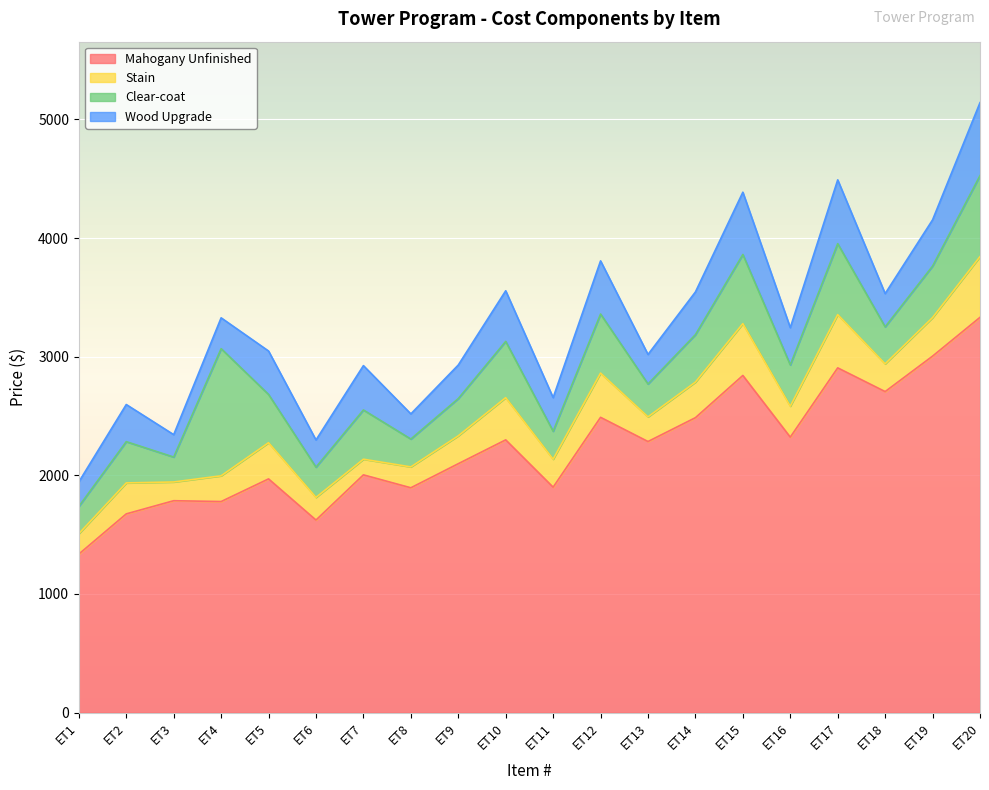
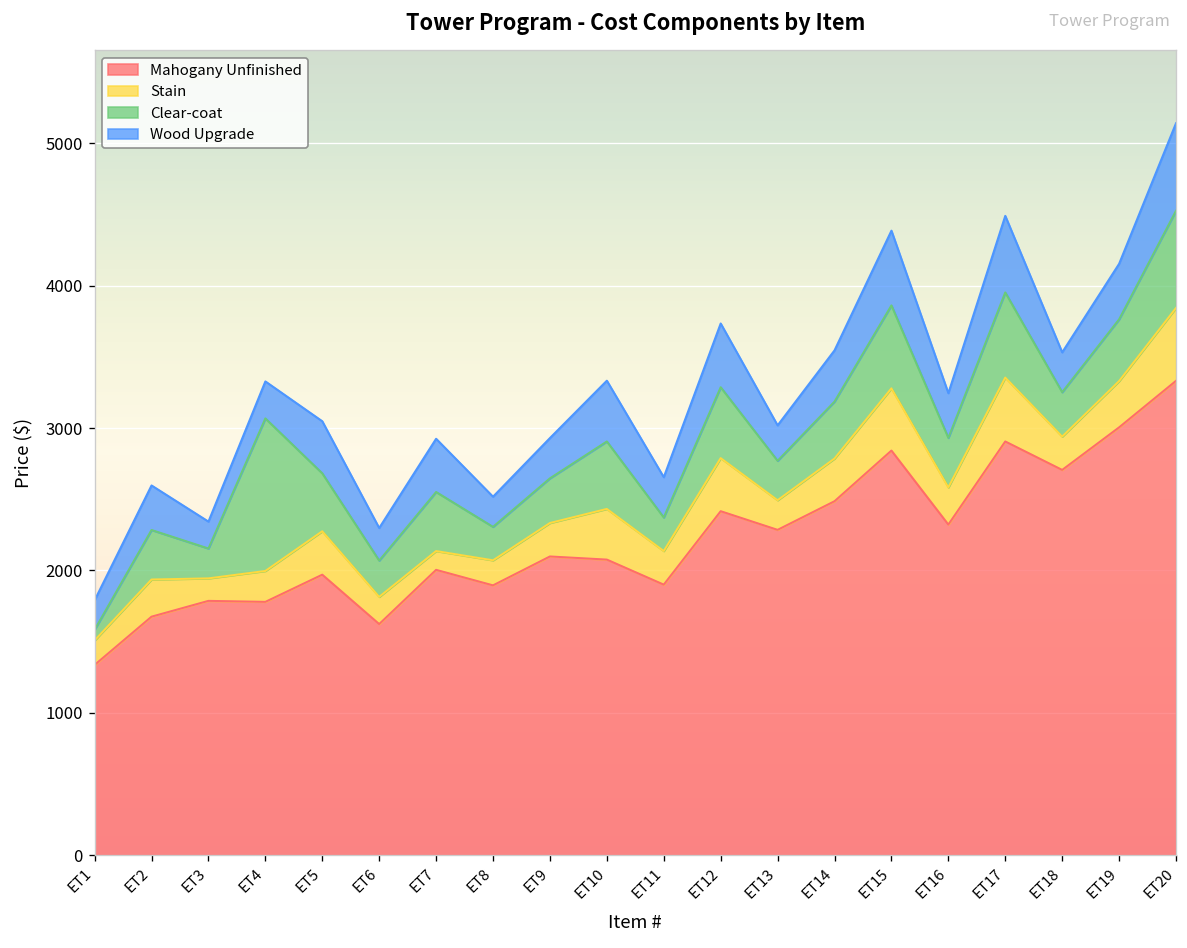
Clear-coat, ET1: 230 -> 80
Mahogany Unfinished, ET10: 2300 -> 2080
Mahogany Unfinished, ET12: 2490 -> 2420
